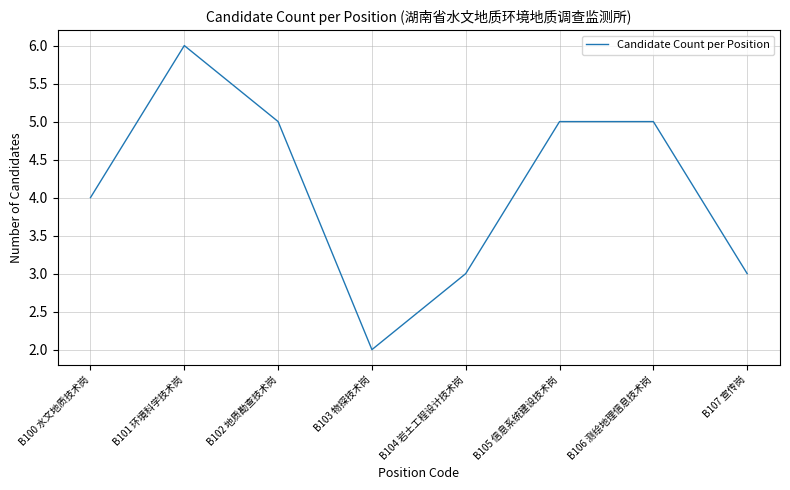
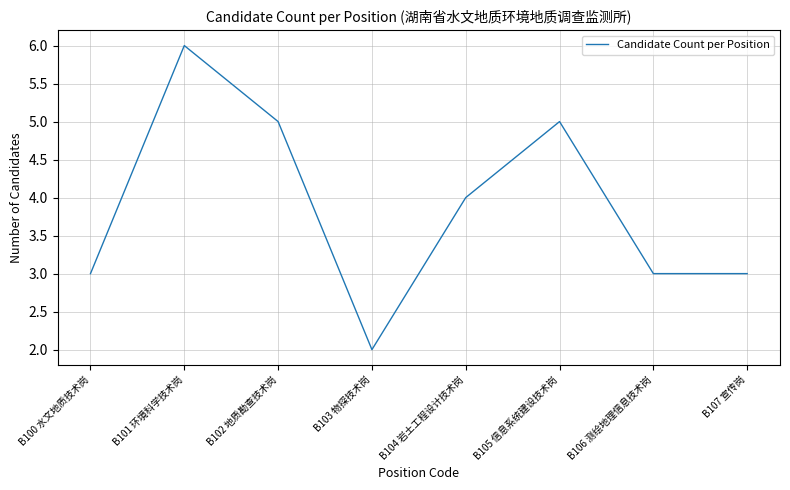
B100 水文地质技术岗: 4 -> 3
B104 岩土工程设计技术岗: 3 -> 4
B106 测绘地理信息技术岗: 5 -> 3
